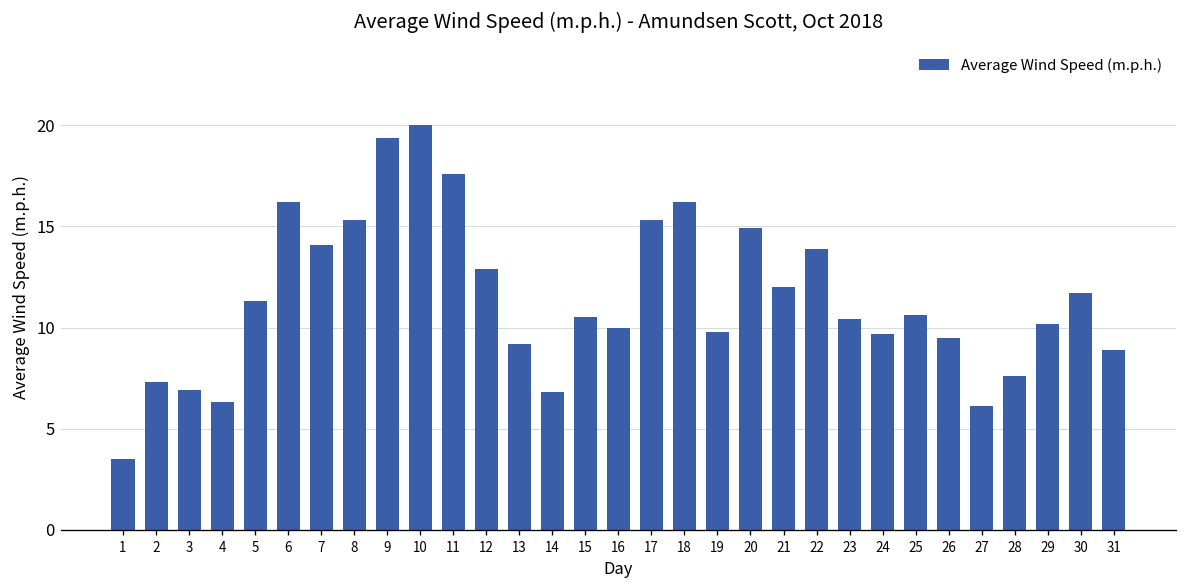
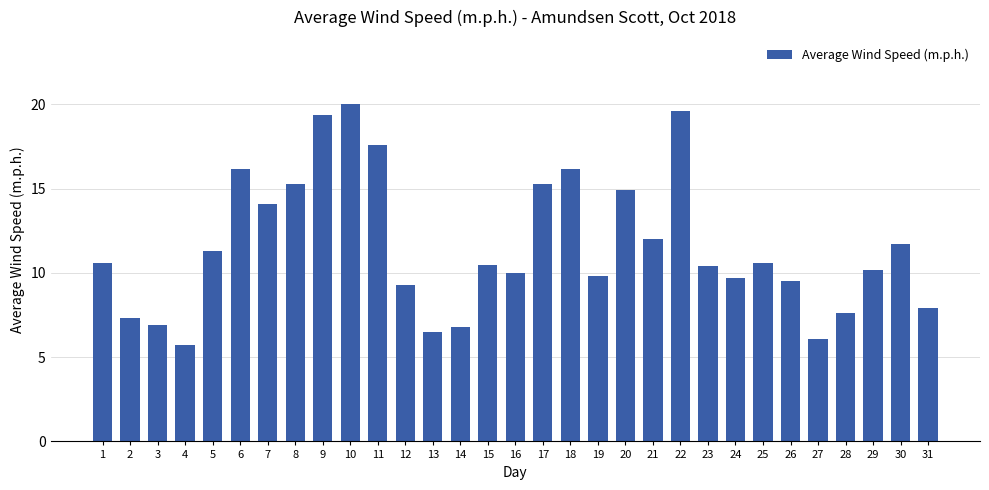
1: 3.5 -> 10.6
4: 6.3 -> 5.7
12: 12.9 -> 9.3
13: 9.2 -> 6.5
22: 13.9 -> 19.6
31: 8.9 -> 7.9
